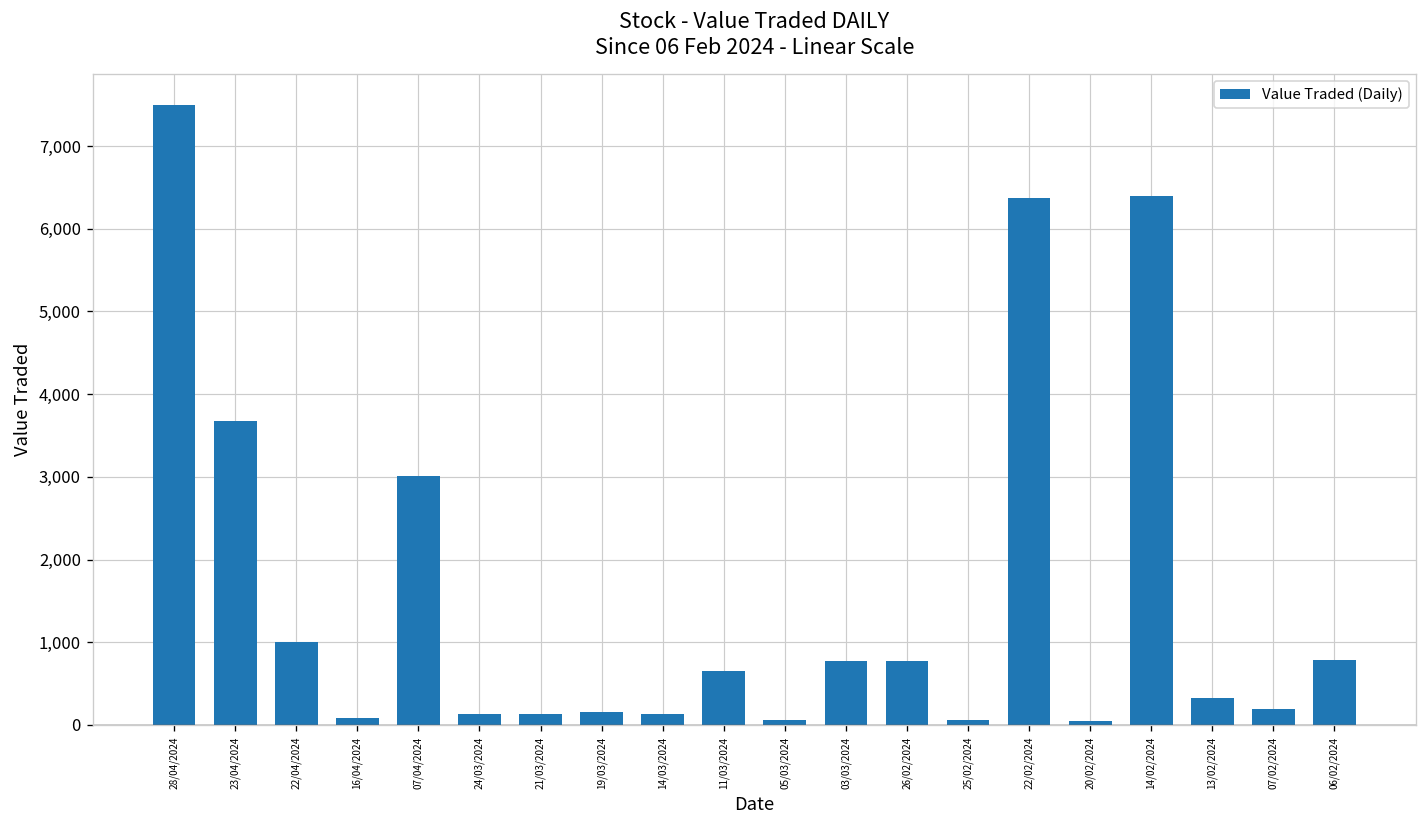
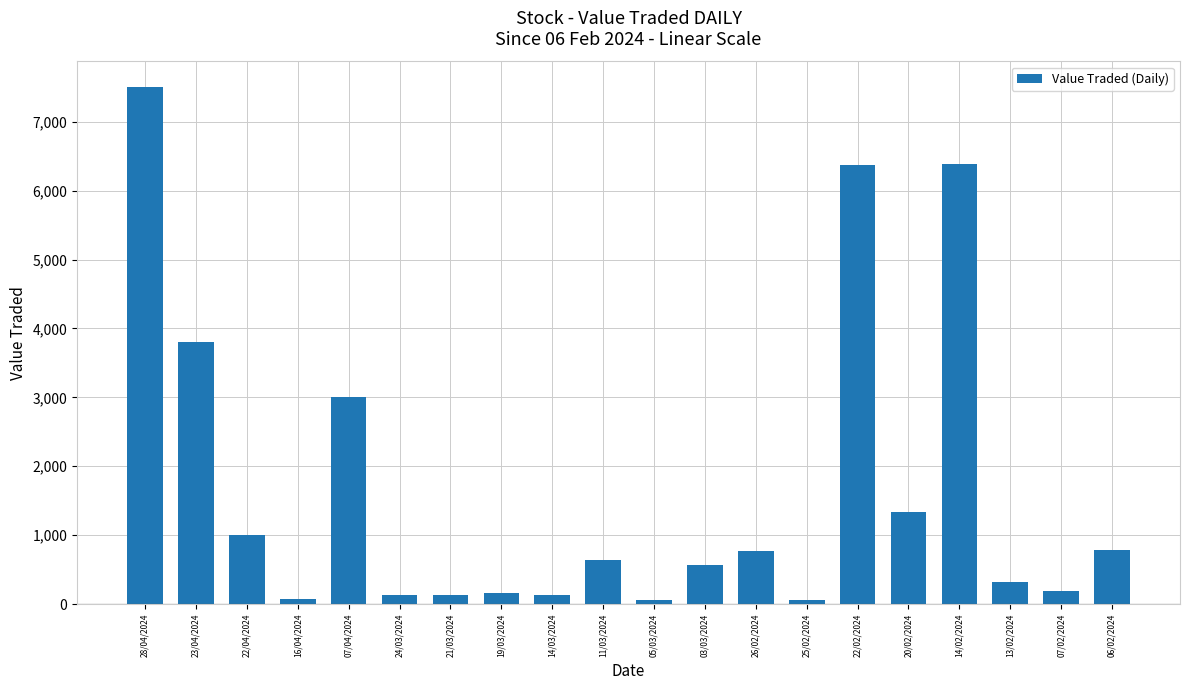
23/04/2024: 3,700 -> 3,800
03/03/2024: 800 -> 600
20/02/2024: 100 -> 1,300
